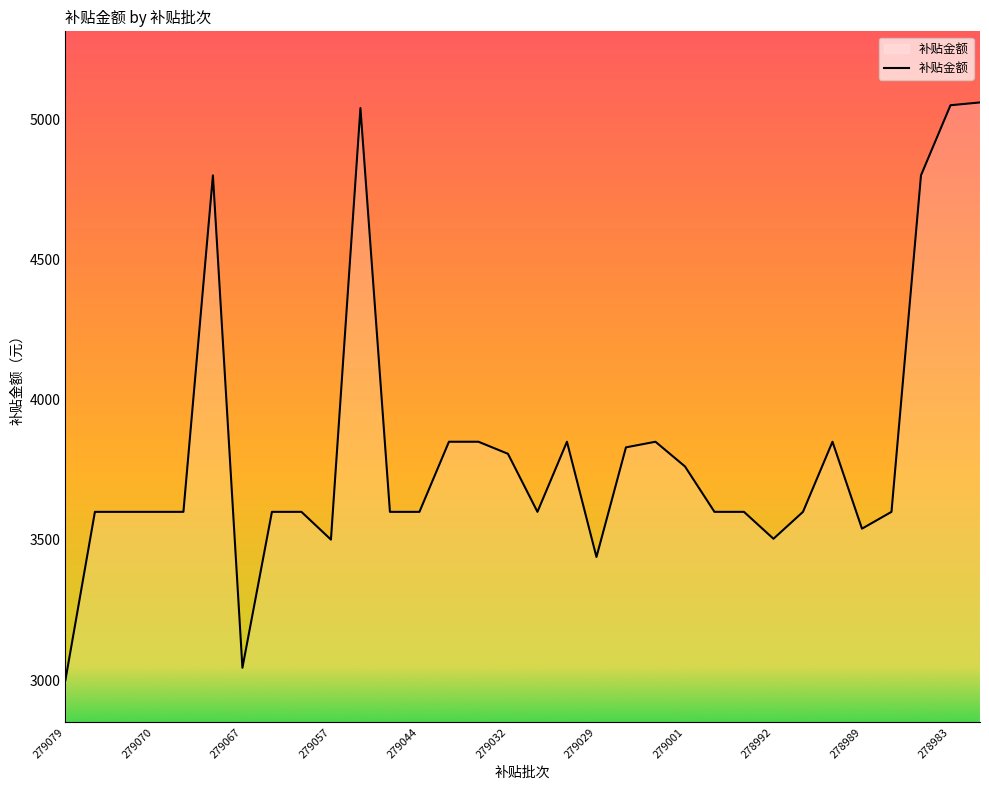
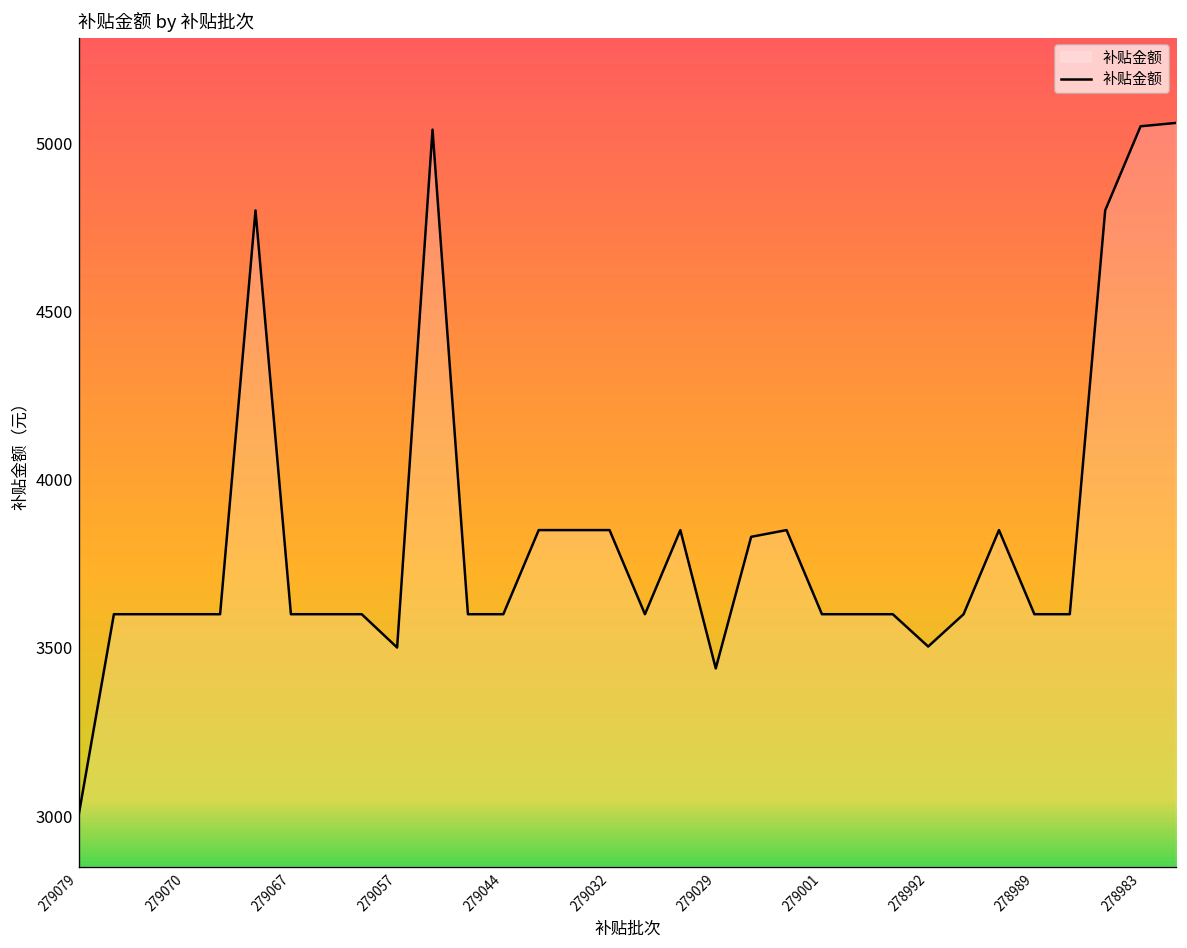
279067: 3040 -> 3600
279032: 3810 -> 3850
279001: 3760 -> 3600
278989: 3540 -> 3600
